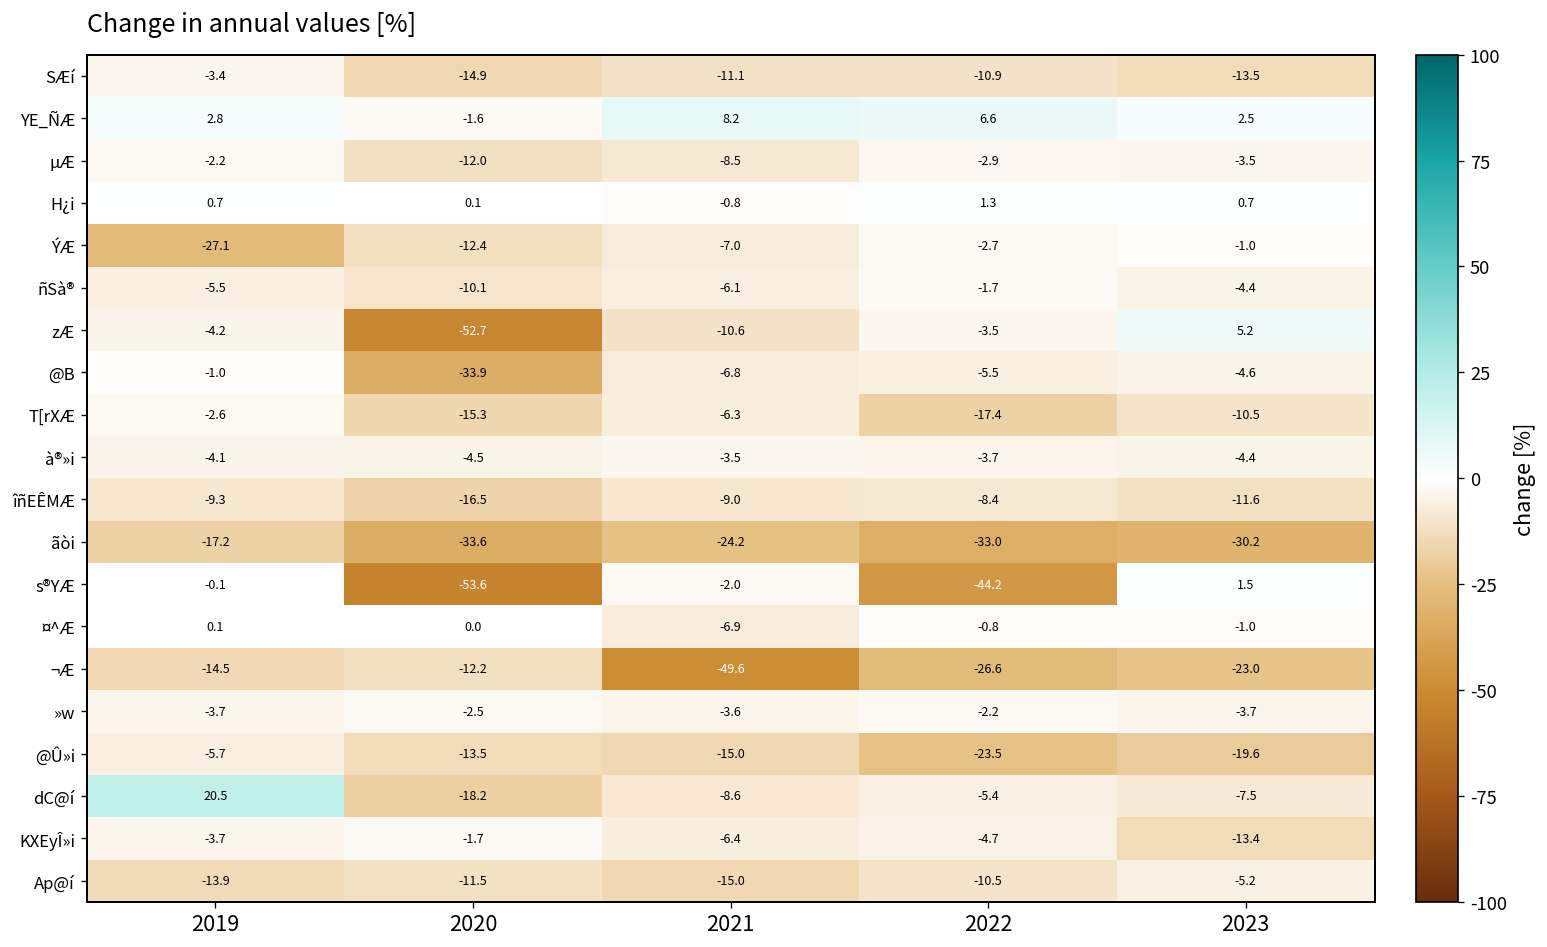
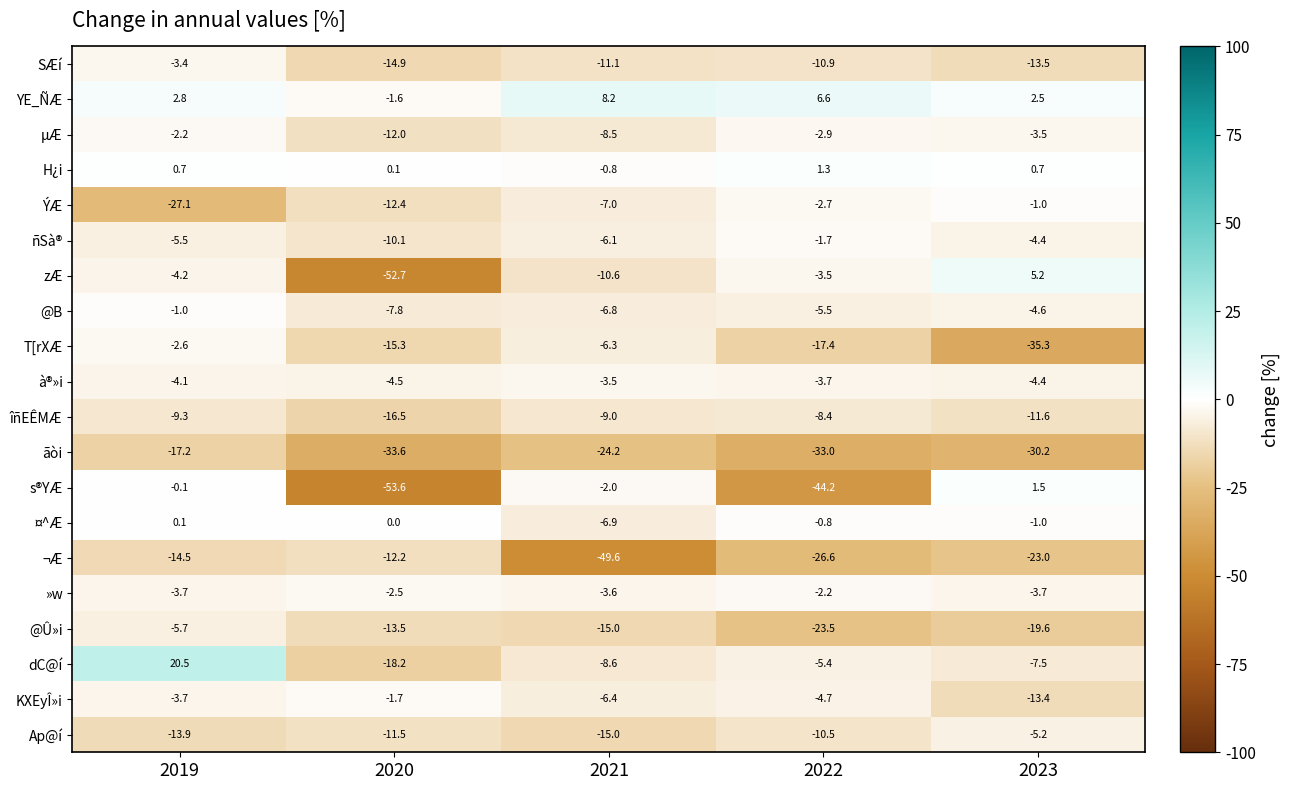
@B, 2020: -33.9 -> -7.8
T[rXÆ, 2023: -10.5 -> -35.3
